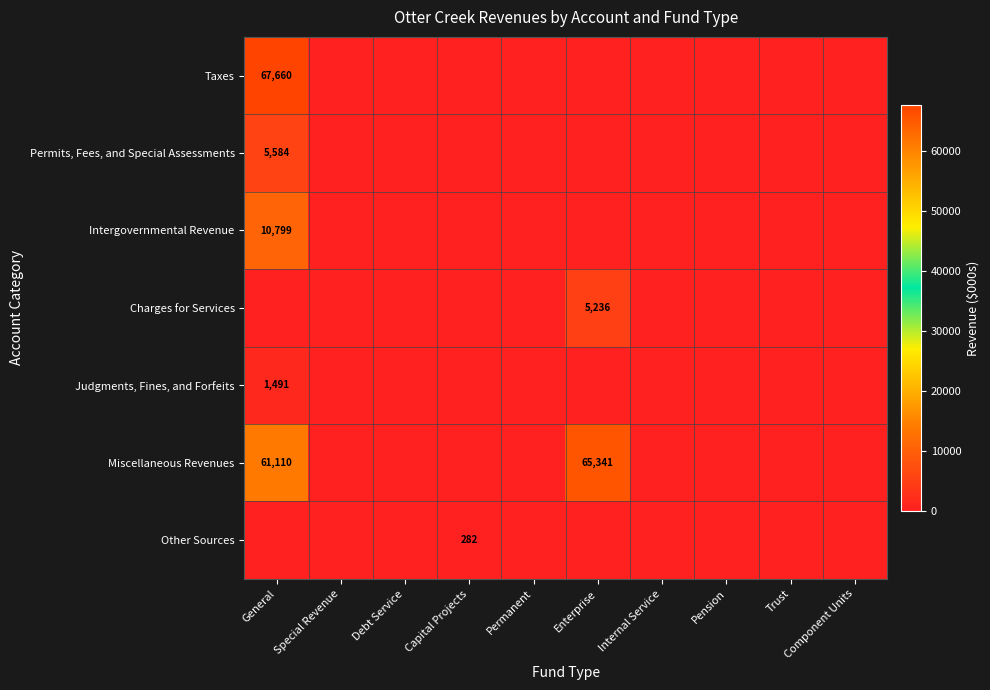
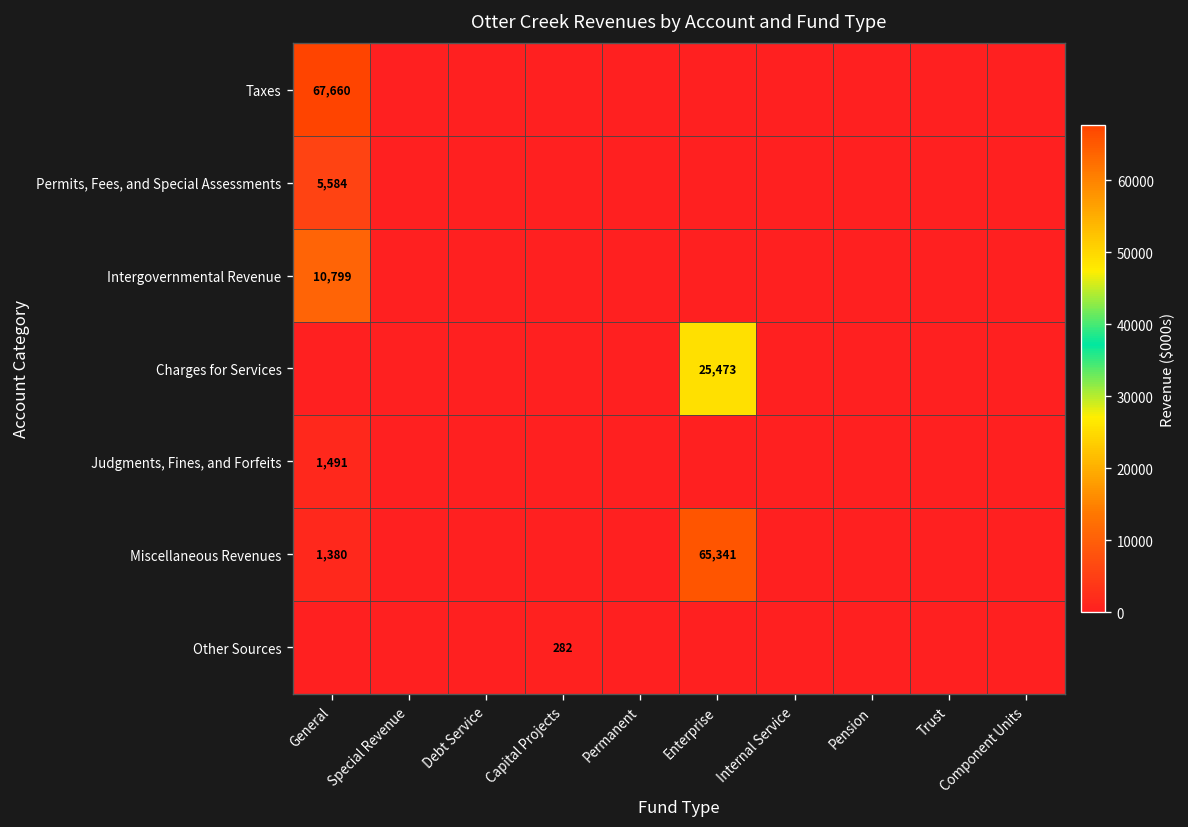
Charges for Services, Enterprise: 5,236 -> 25,473
Miscellaneous Revenues, General: 61,110 -> 1,380
